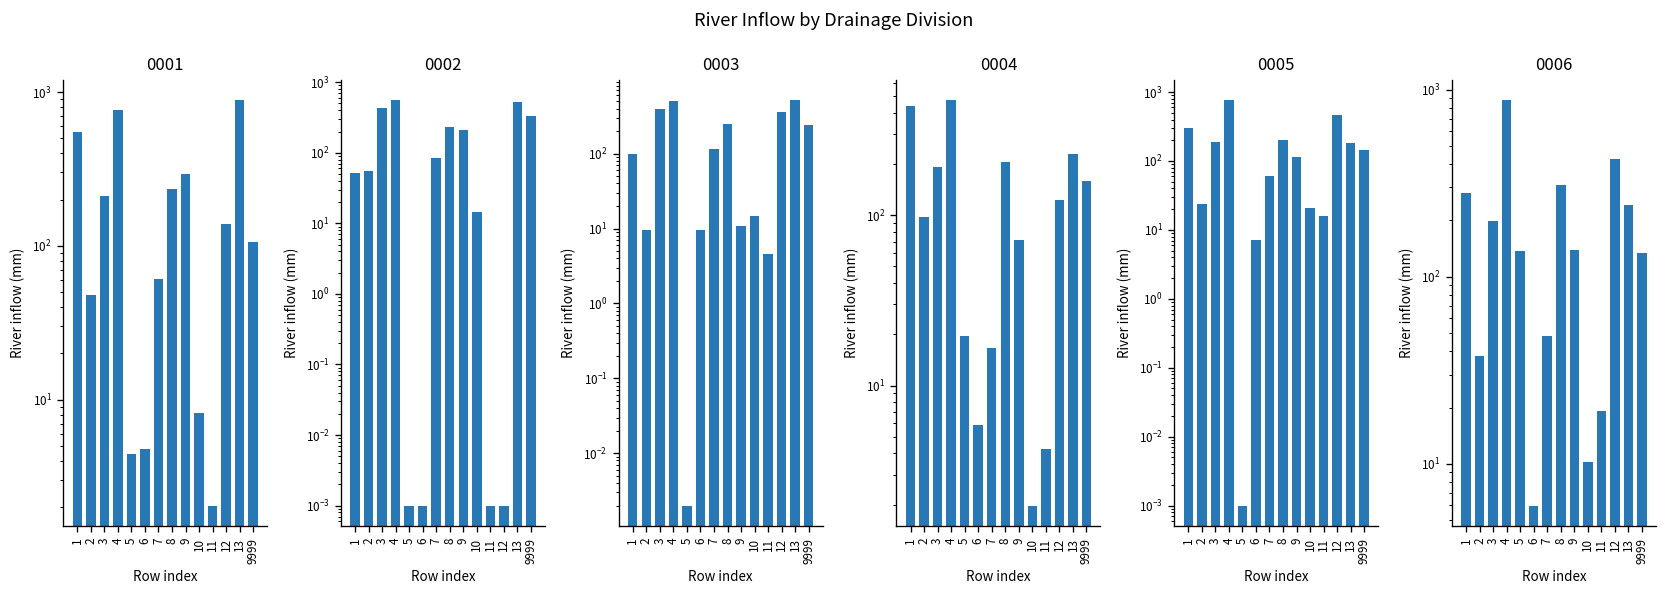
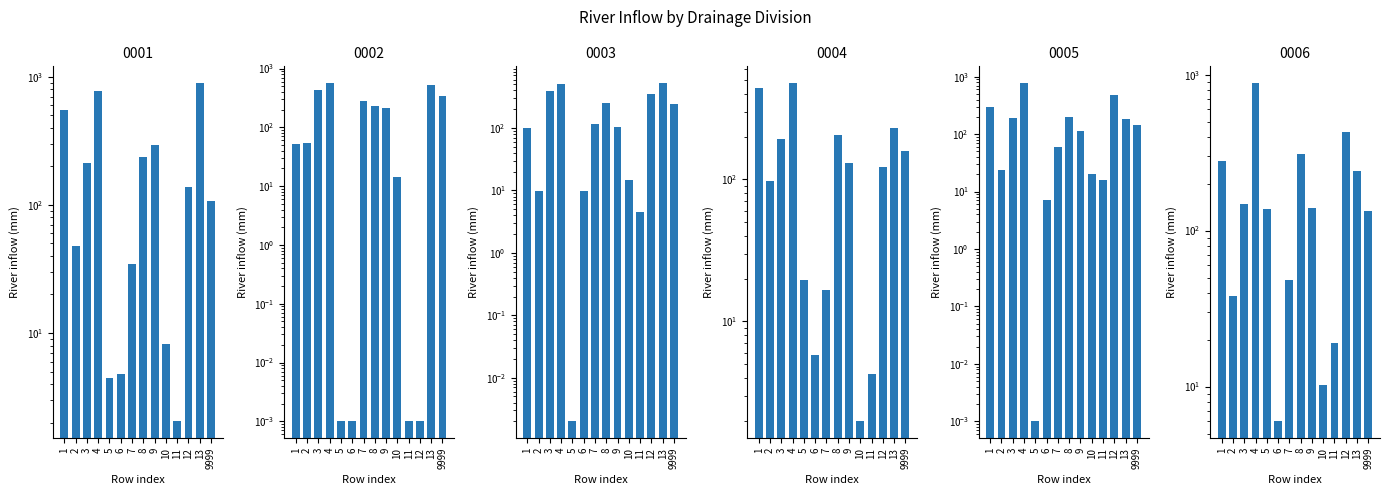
0001, 7: 60 -> 34
0002, 7: 80 -> 300
0003, 9: 11 -> 100
0004, 9: 70 -> 130
0006, 3: 200 -> 150
